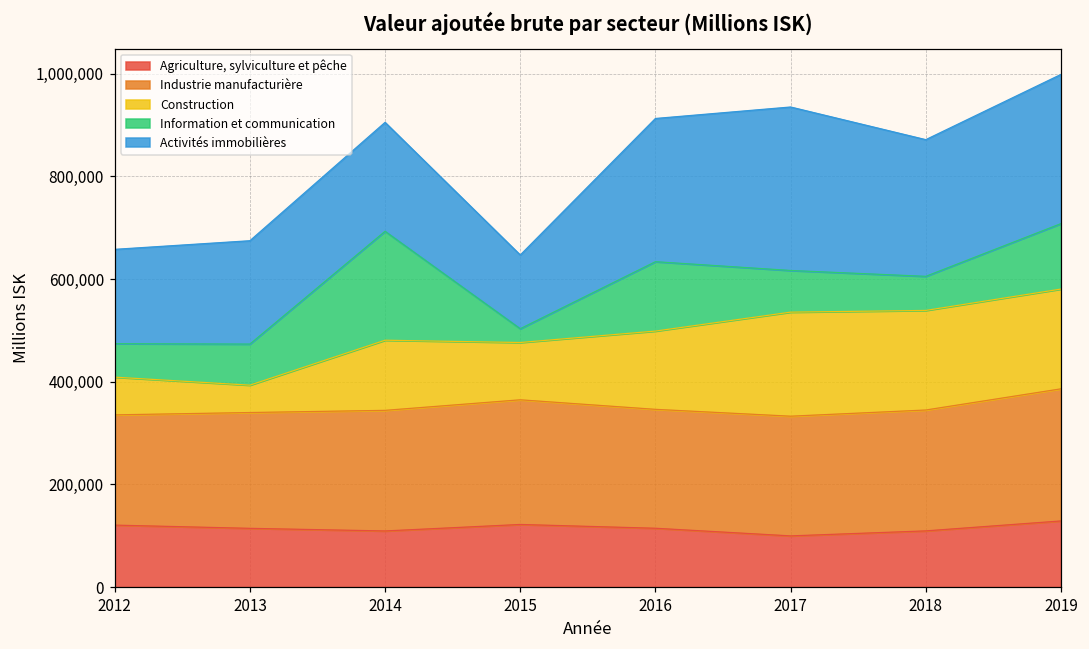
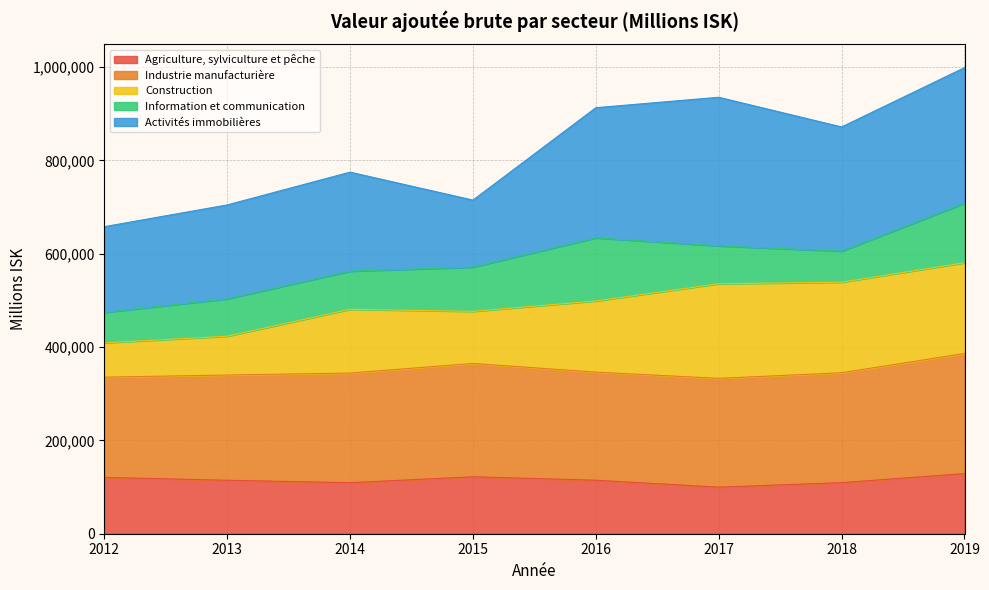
Construction, 2013: 50,000 -> 80,000
Information et communication, 2014: 210,000 -> 80,000
Information et communication, 2015: 30,000 -> 90,000
